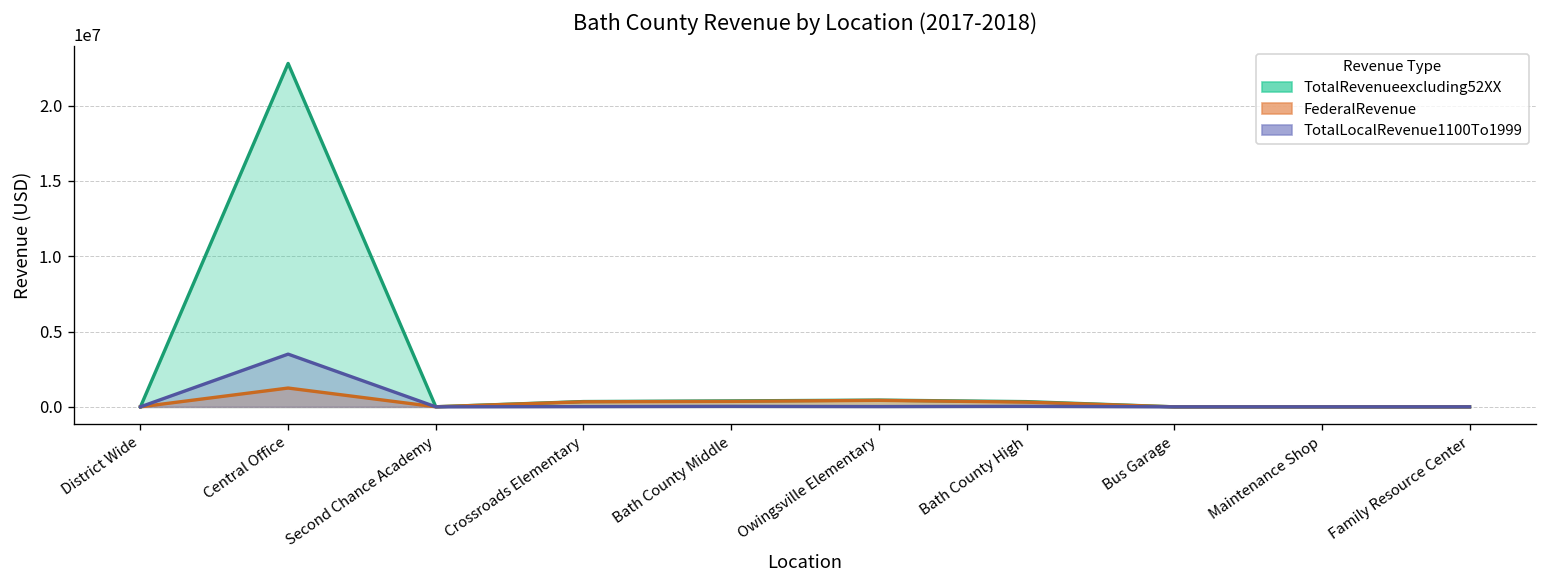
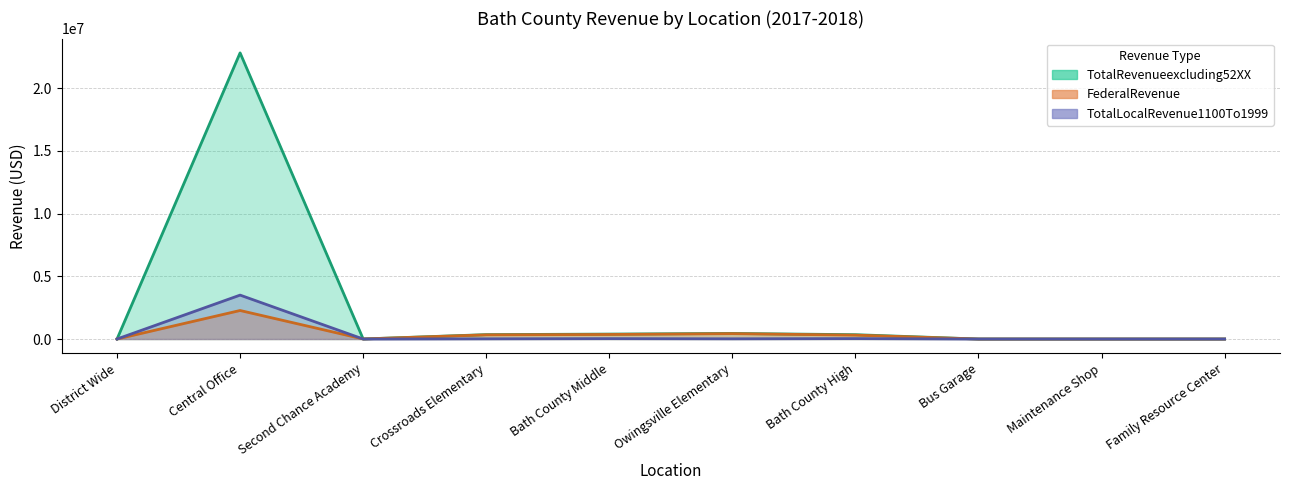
FederalRevenue, Central Office: 1200000 -> 2300000
